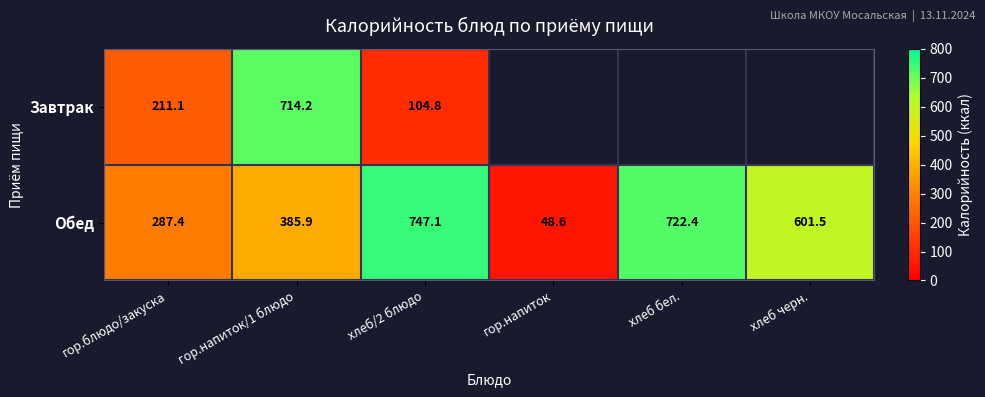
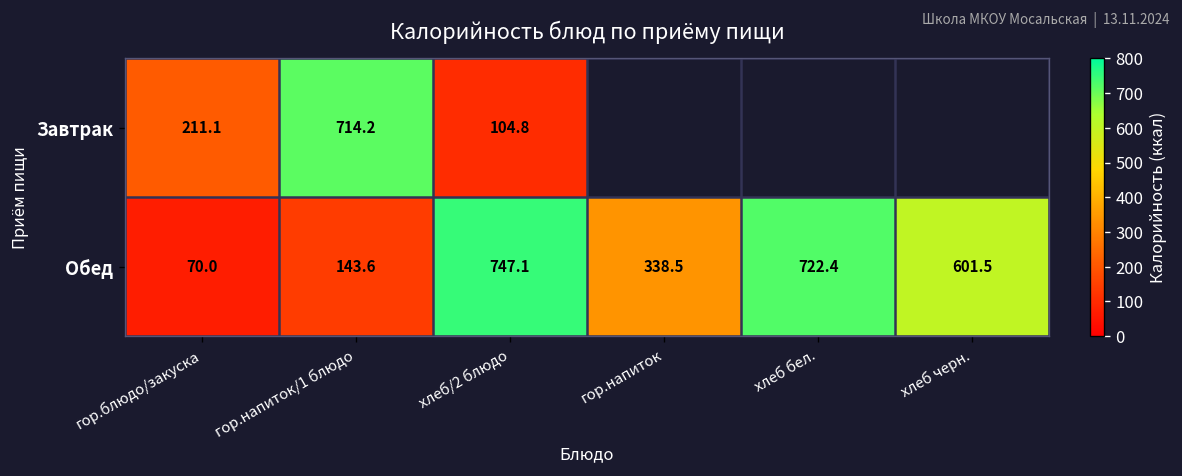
Обед, гор.блюдо/закуска: 287.4 -> 70.0
Обед, гор.напиток/1 блюдо: 385.9 -> 143.6
Обед, гор.напиток: 48.6 -> 338.5
